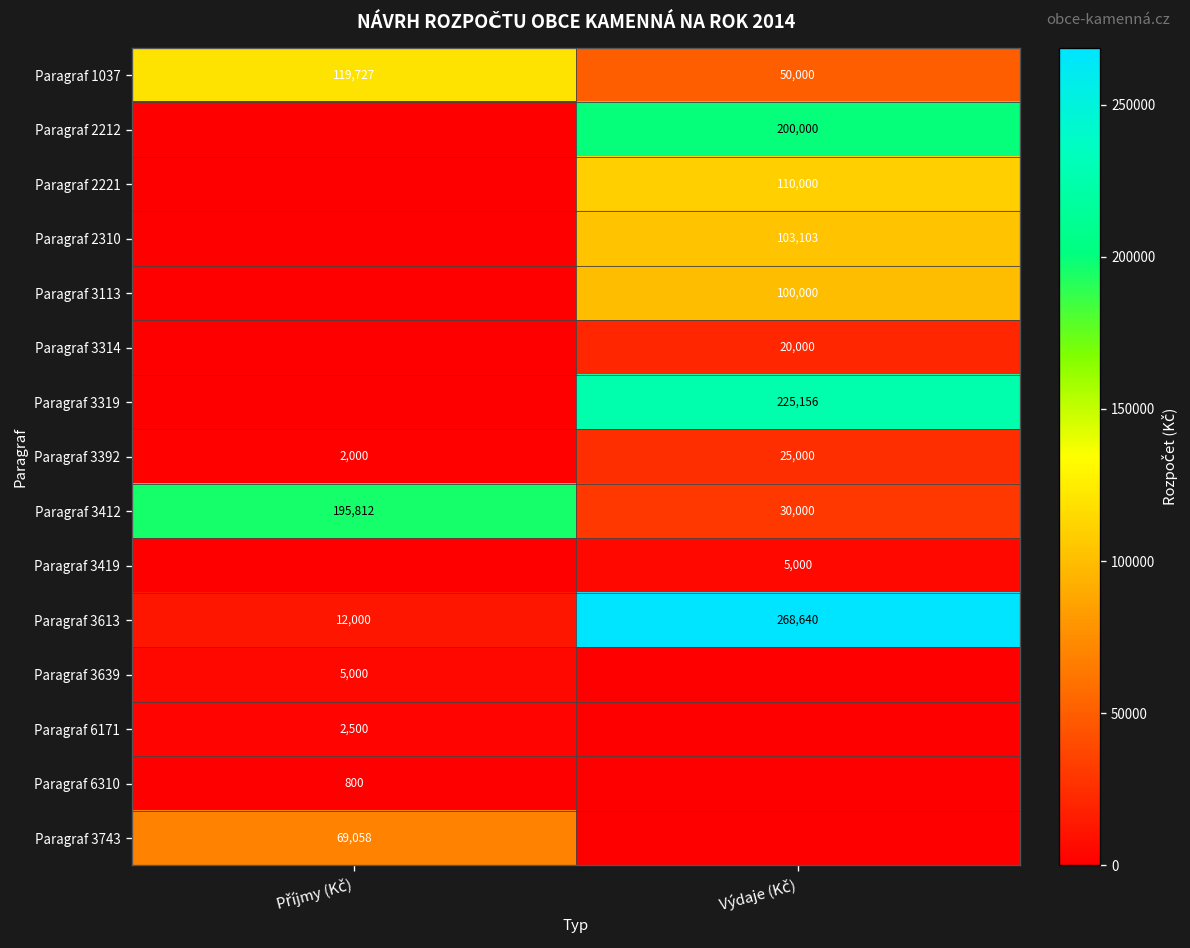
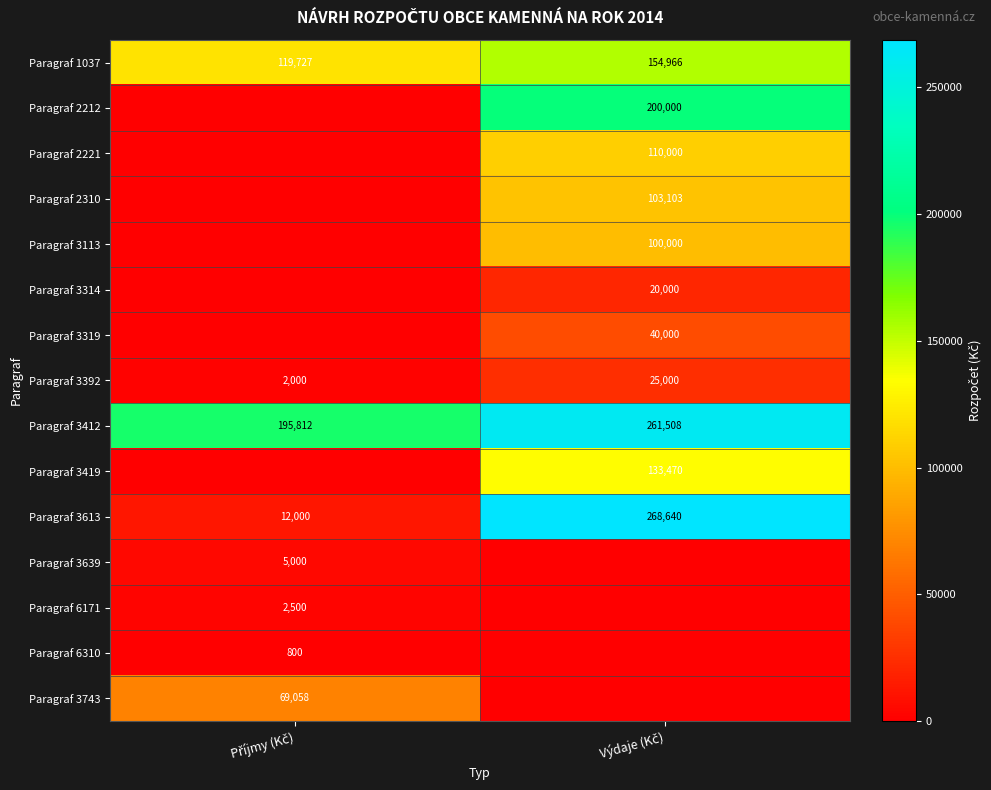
Paragraf 1037, Výdaje (Kč): 50,000 -> 154,966
Paragraf 3319, Výdaje (Kč): 225,156 -> 40,000
Paragraf 3412, Výdaje (Kč): 30,000 -> 261,508
Paragraf 3419, Výdaje (Kč): 5,000 -> 133,470
